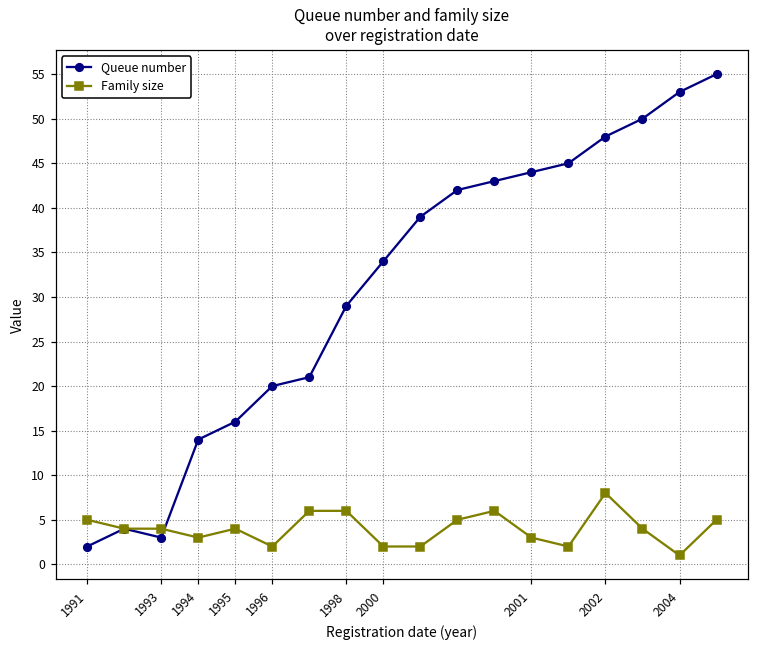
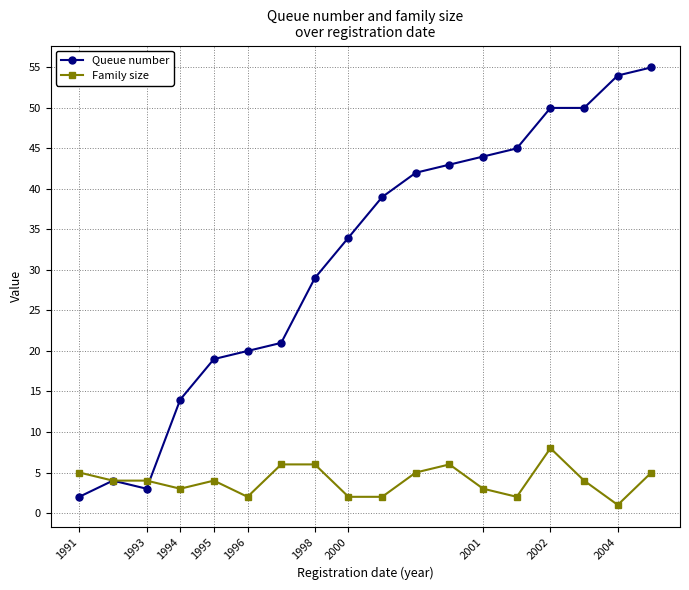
Queue number, 1995: 16 -> 19
Queue number, 2002: 48 -> 50
Queue number, 2004: 53 -> 54
